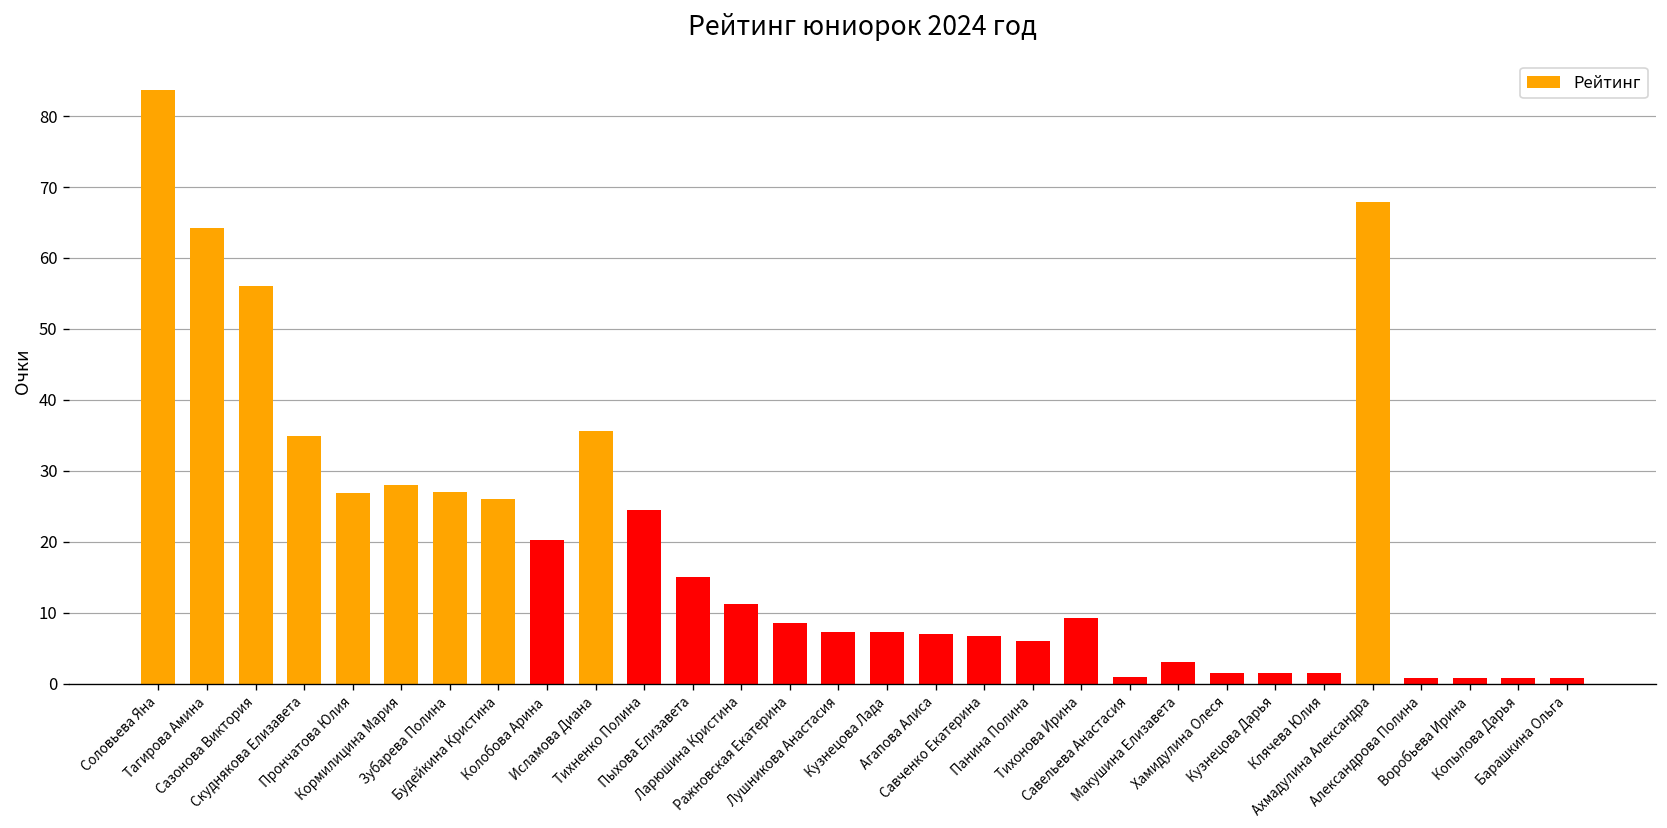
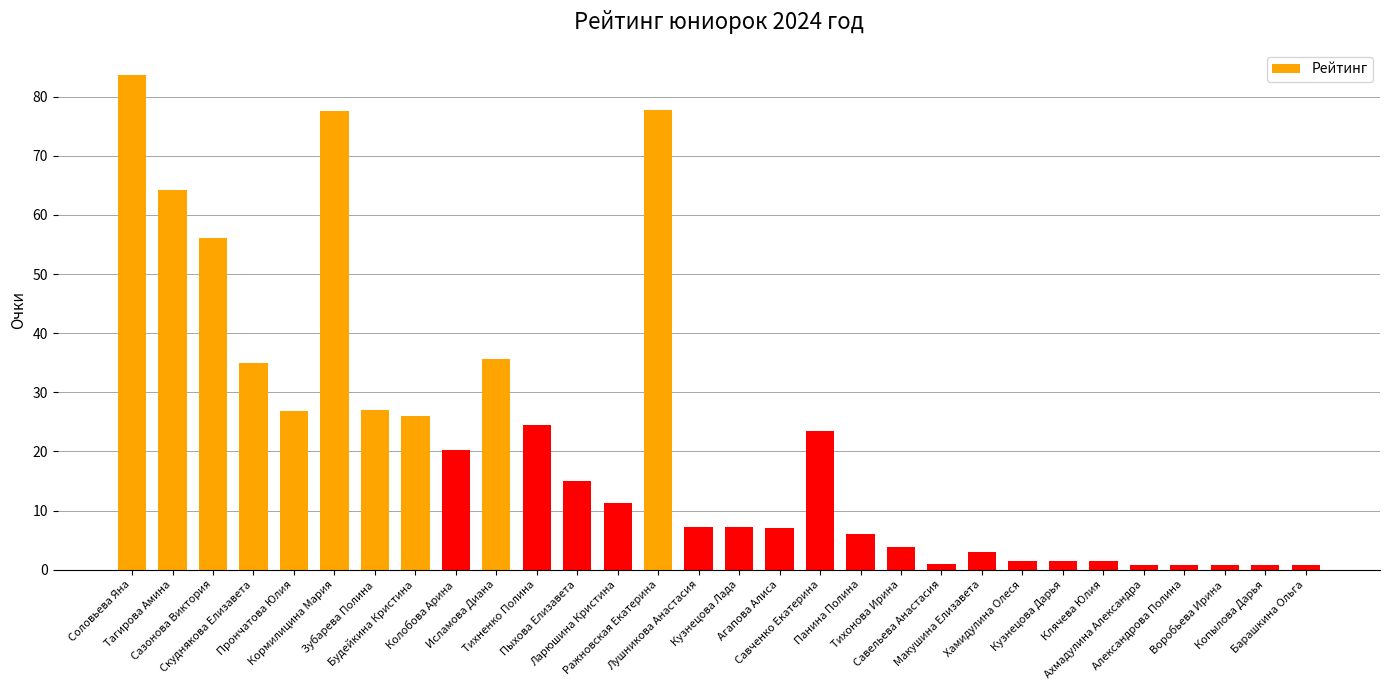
Кормилицина Мария: 28 -> 78
Ражновская Екатерина: 9 -> 78
Савченко Екатерина: 7 -> 24
Тихонова Ирина: 9 -> 4
Ахмадулина Александра: 68 -> 1
